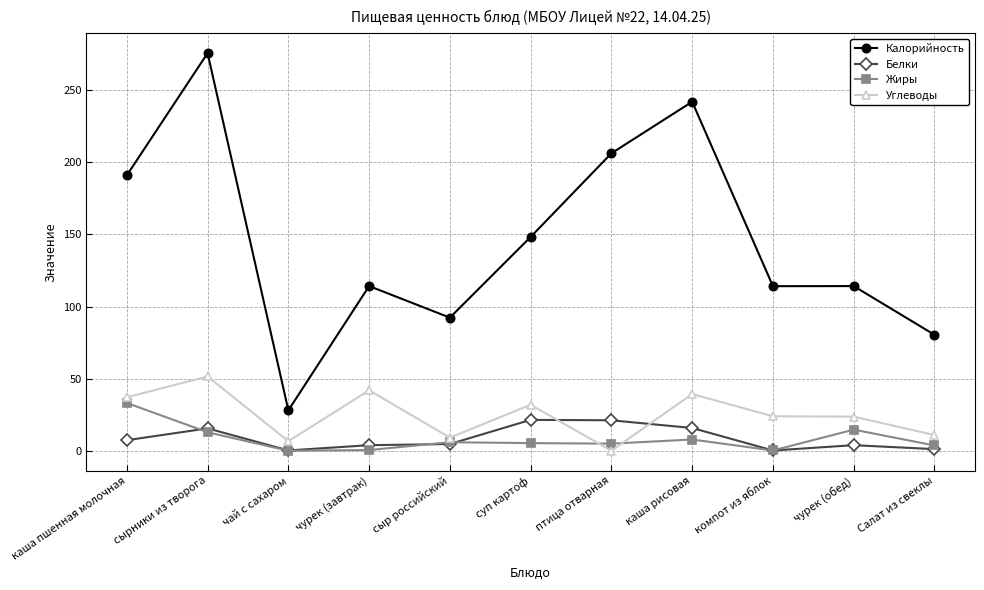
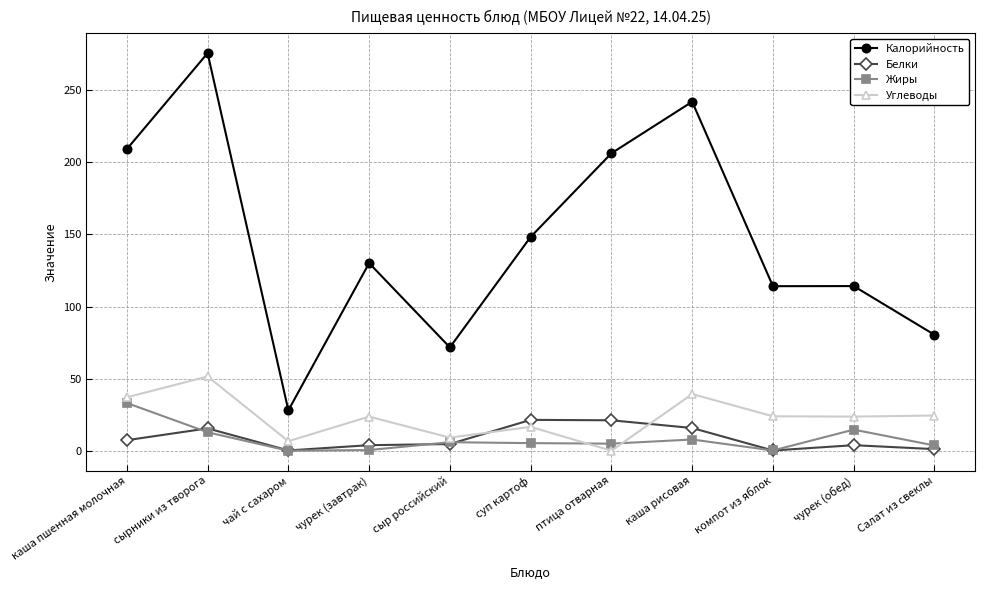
Калорийность, каша пшенная молочная: 191 -> 209
Калорийность, чурек (завтрак): 114 -> 130
Углеводы, чурек (завтрак): 42 -> 24
Калорийность, сыр российский: 92 -> 72
Углеводы, суп картоф: 32 -> 17
Углеводы, Салат из свеклы: 11 -> 24
